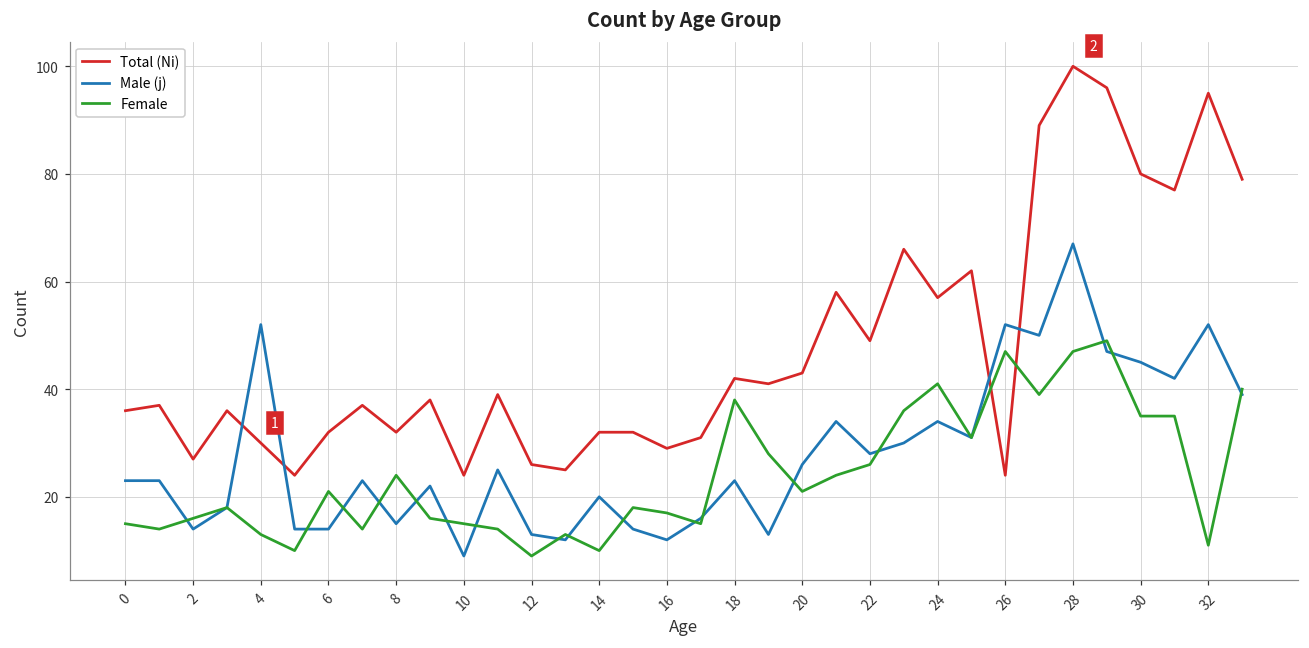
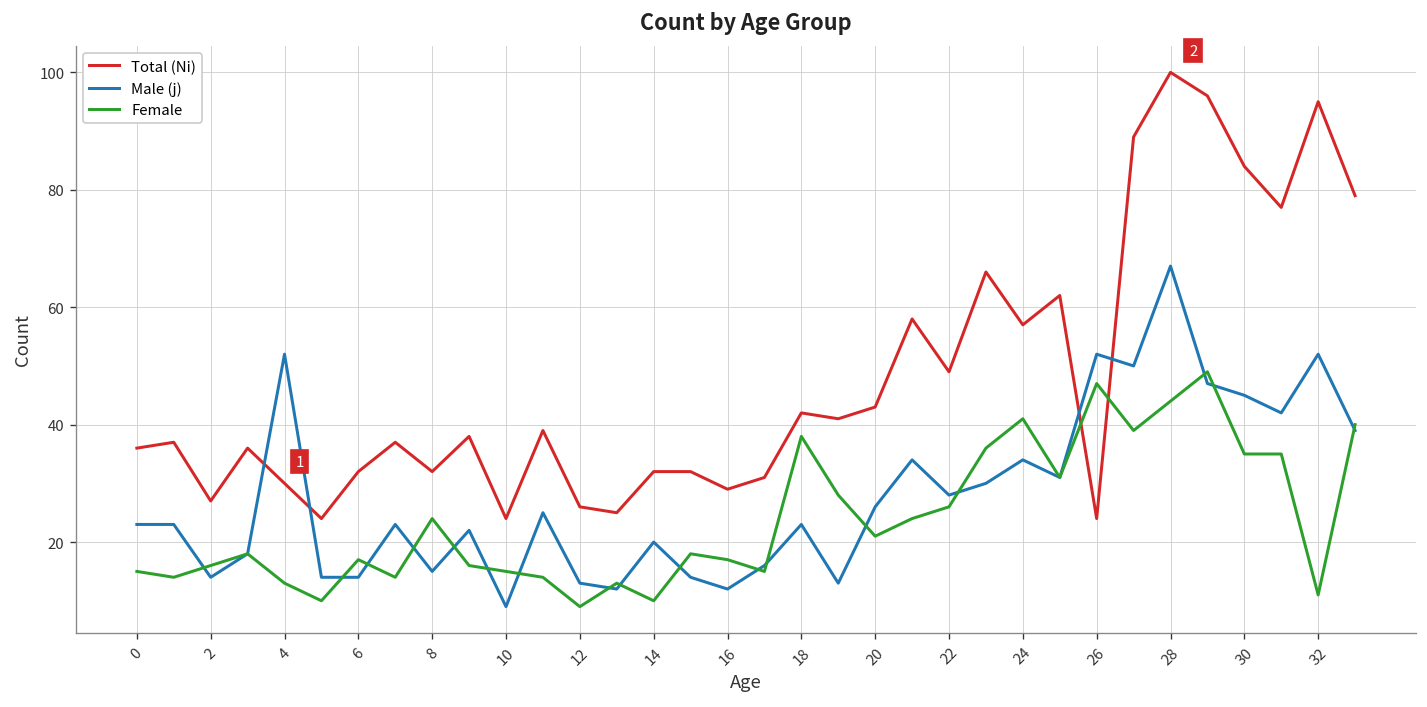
Female, 6: 21 -> 17
Female, 28: 47 -> 44
Total (Ni), 30: 80 -> 84
